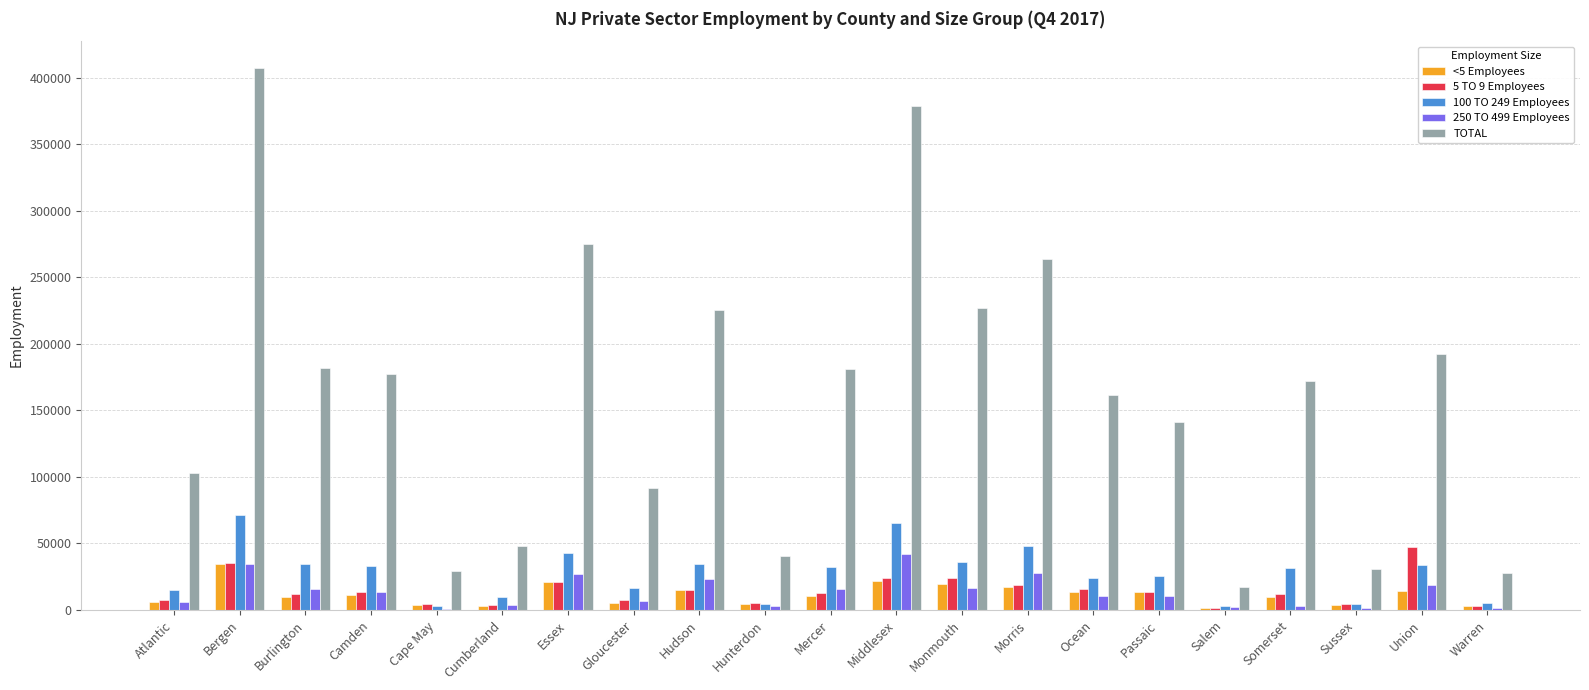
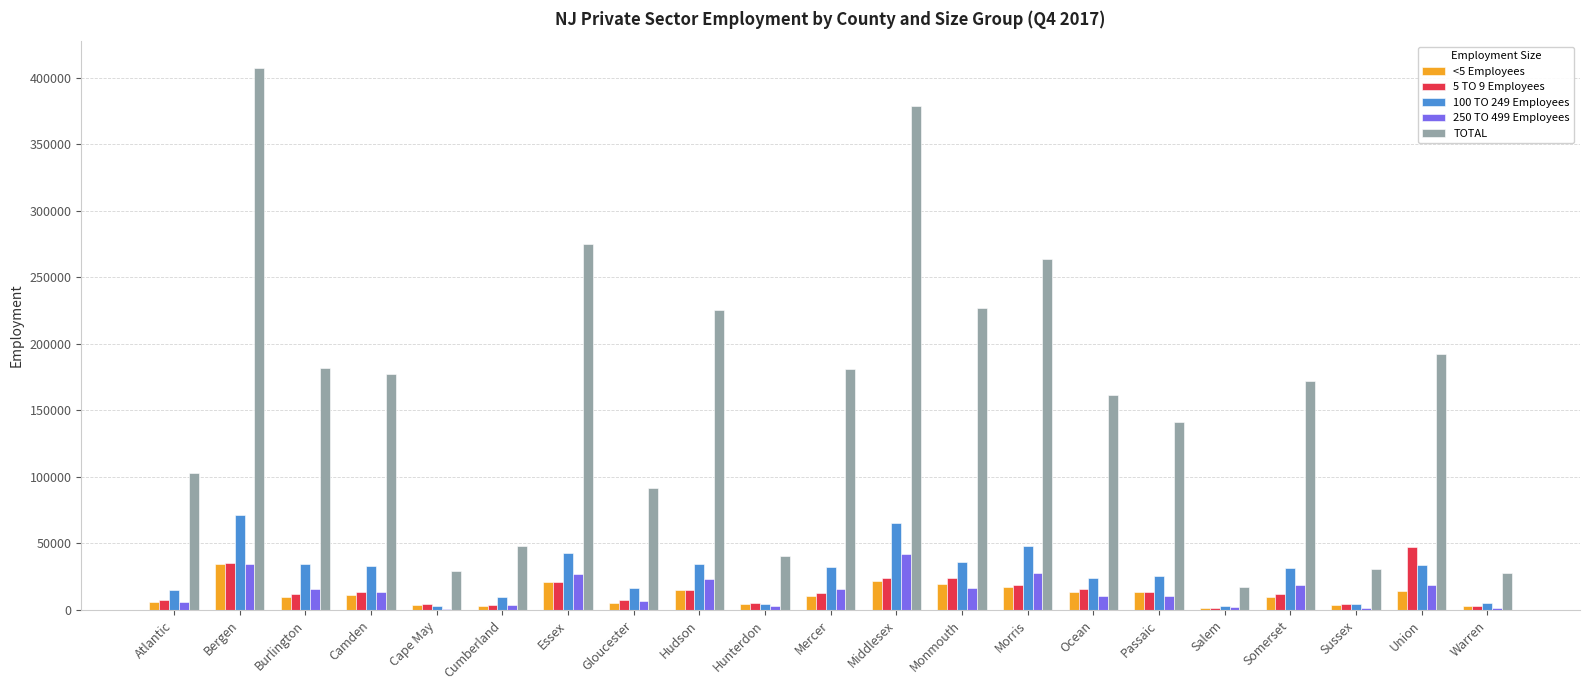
250 TO 499 Employees, Somerset: 3000 -> 19000
